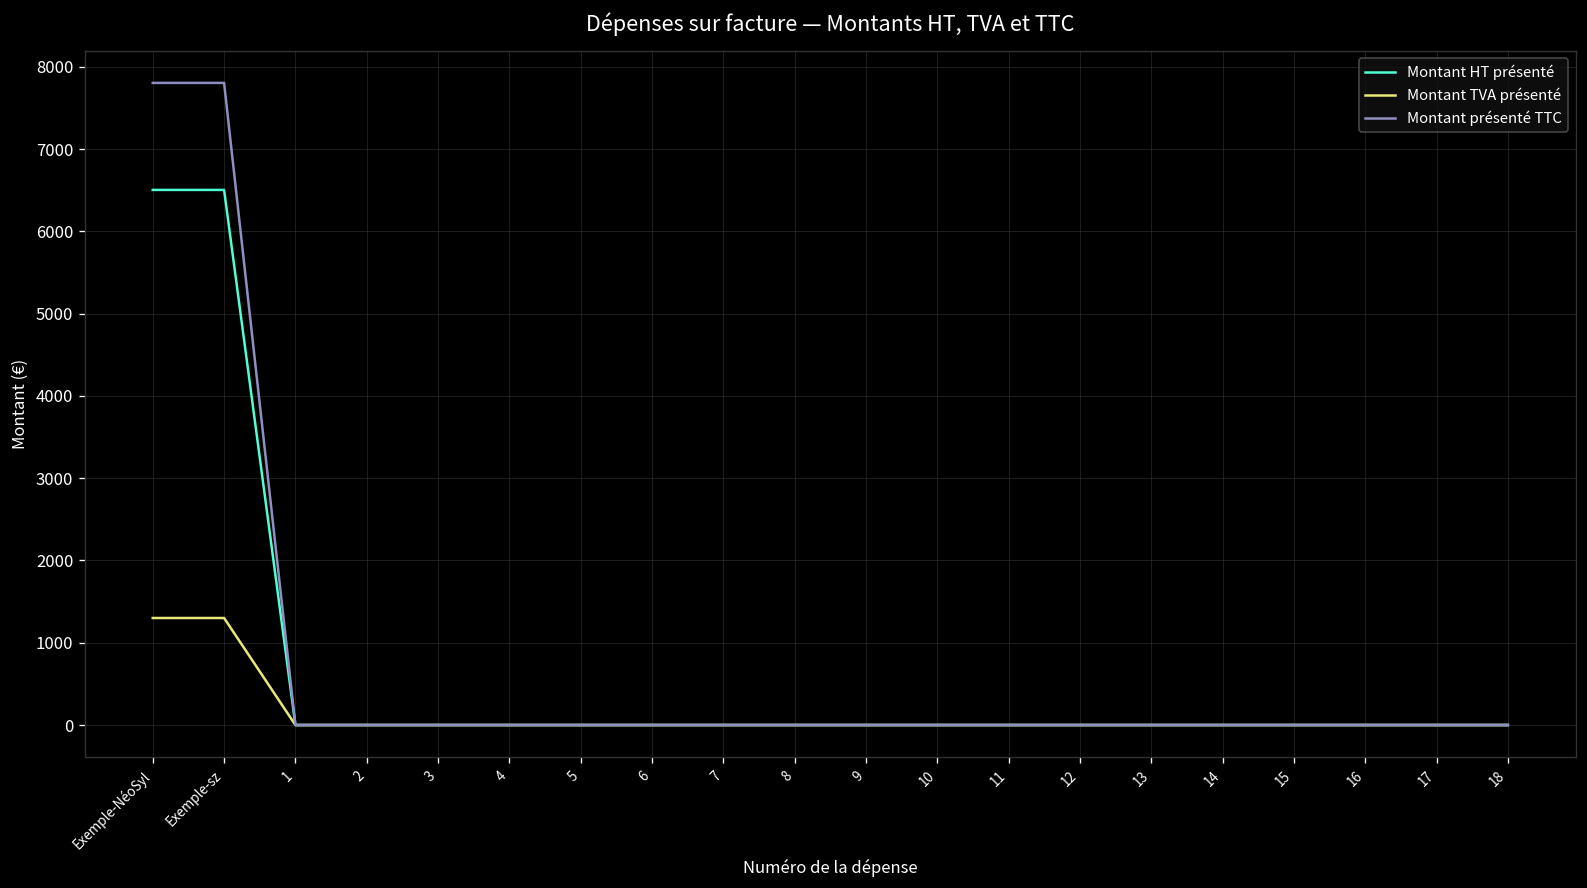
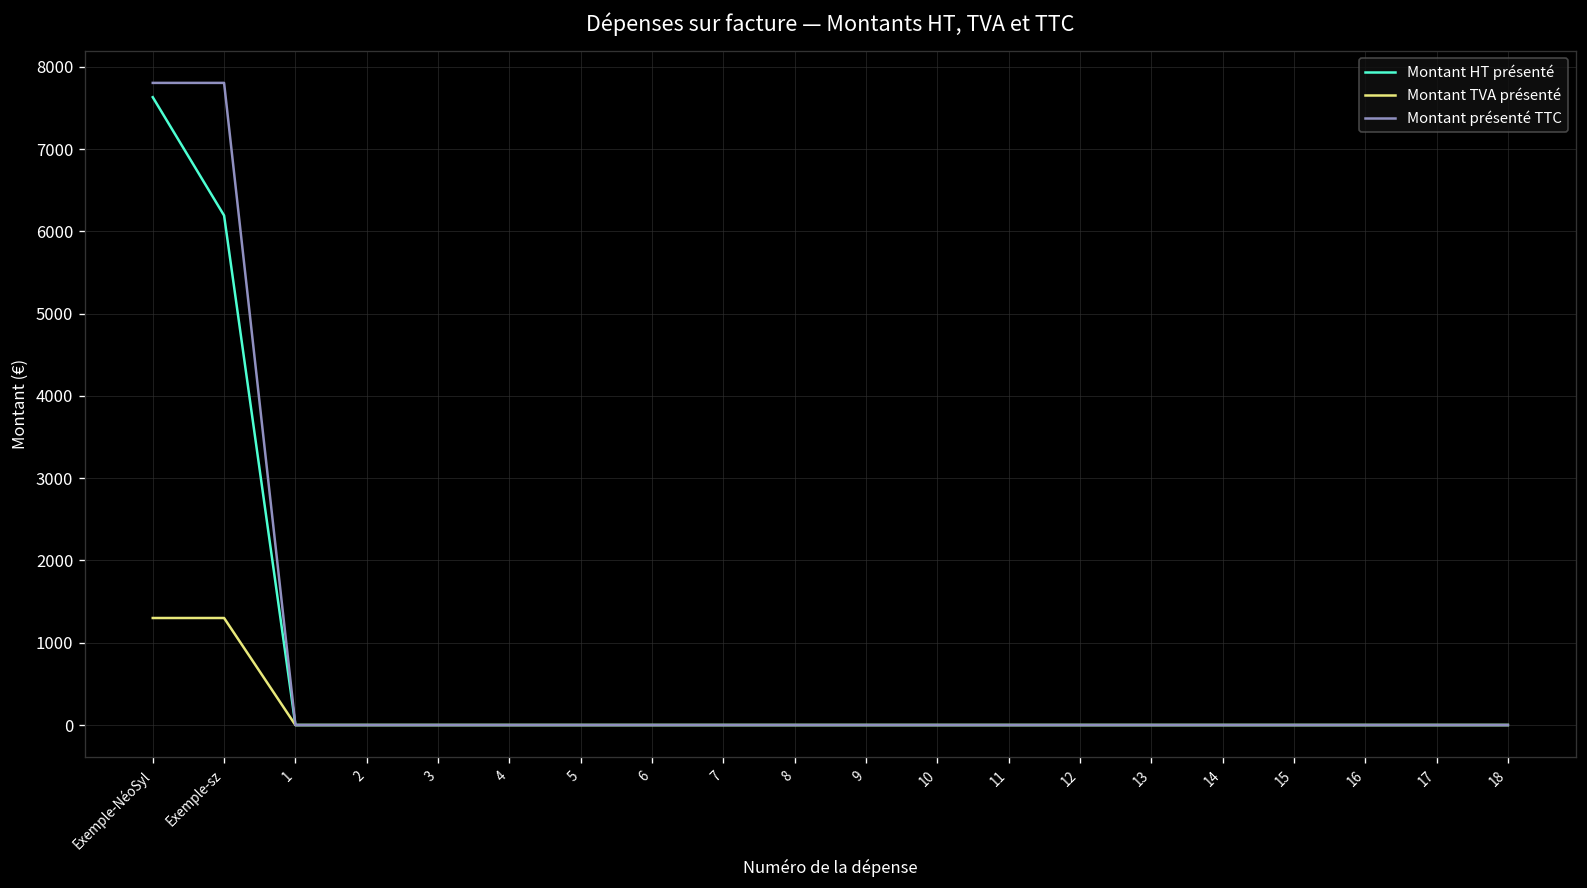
Montant HT présenté, Exemple-NéoSyl: 6500 -> 7600
Montant HT présenté, Exemple-sz: 6500 -> 6200
